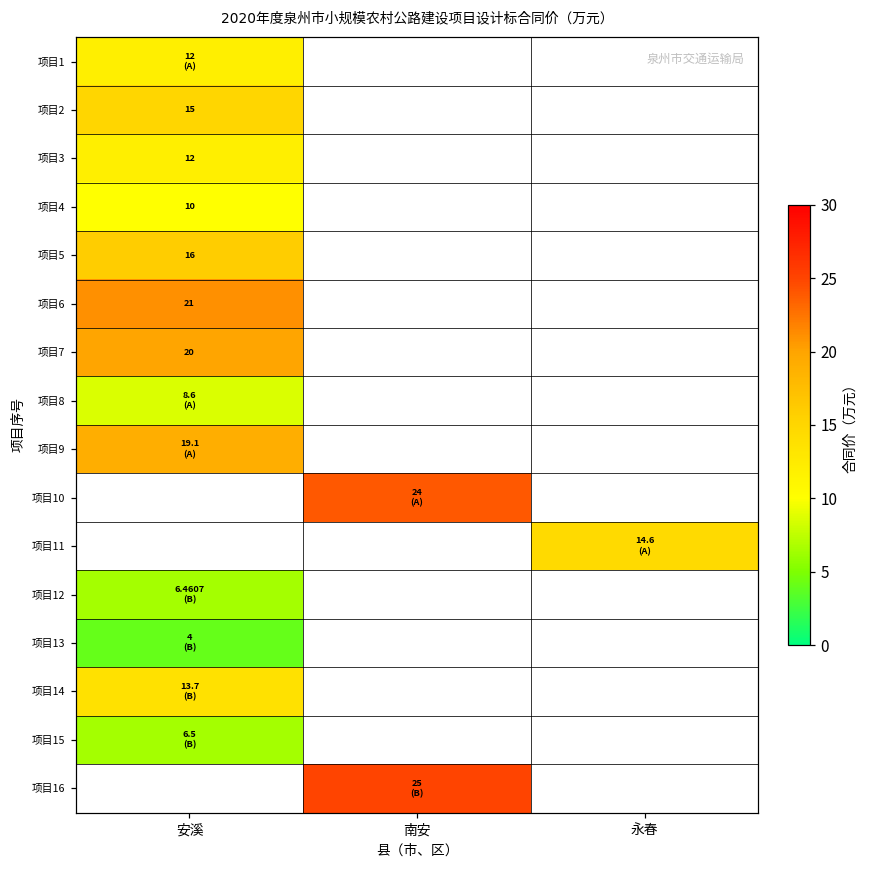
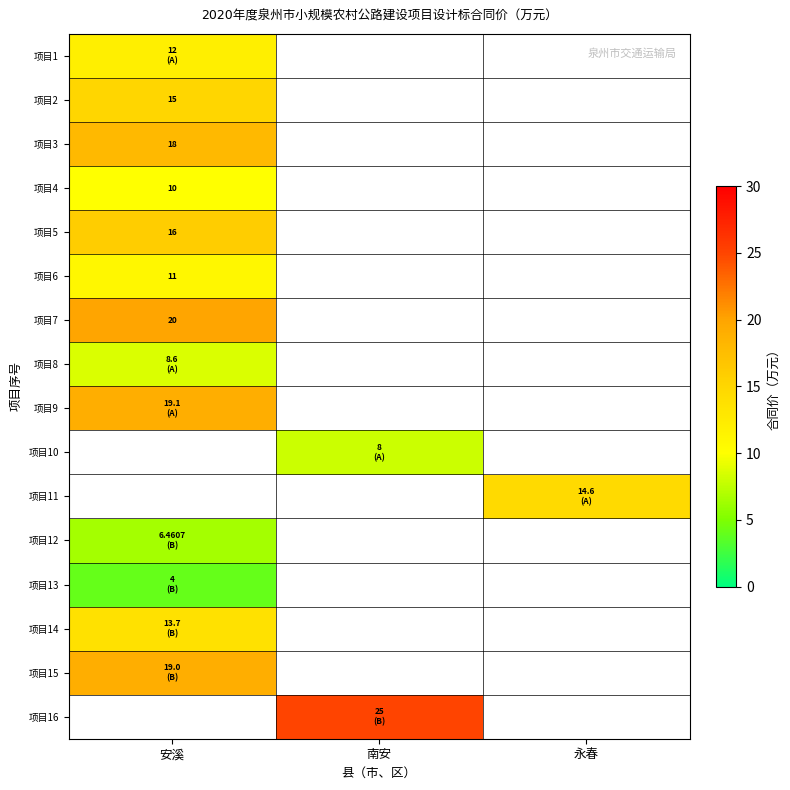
项目3, 安溪: 12 -> 18
项目6, 安溪: 21 -> 11
项目10, 南安: 24 -> 8
项目15, 安溪: 6.5 -> 19.0
